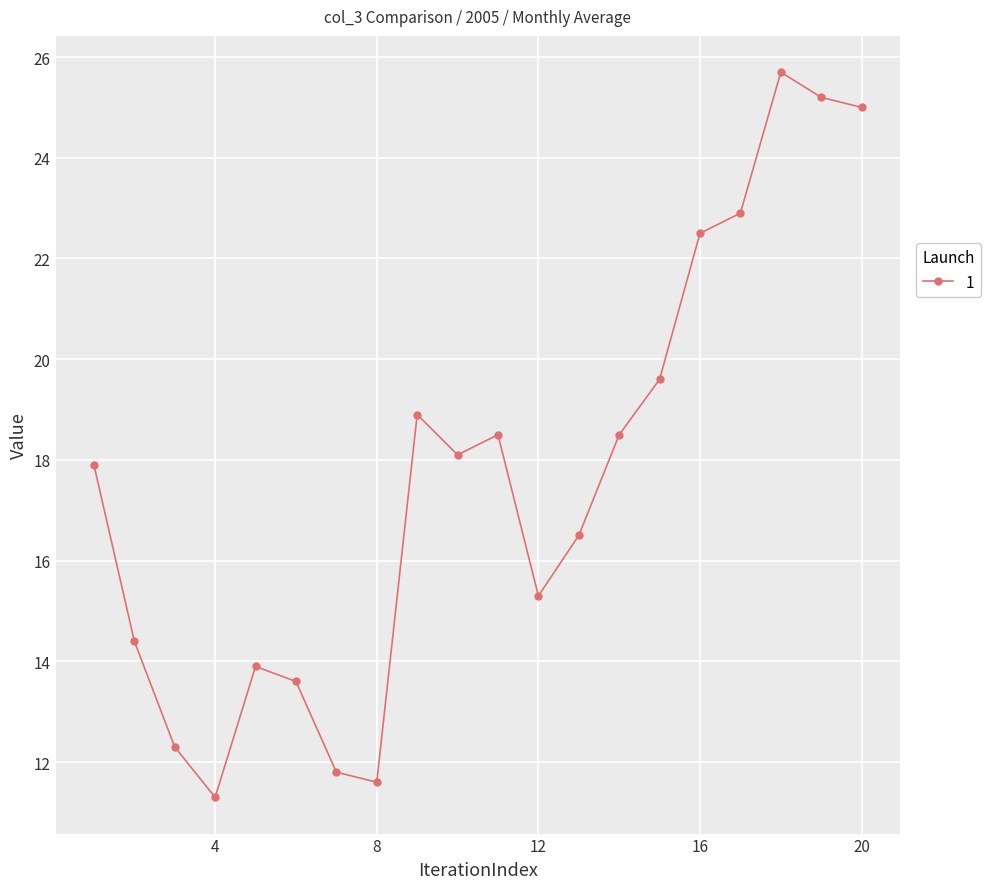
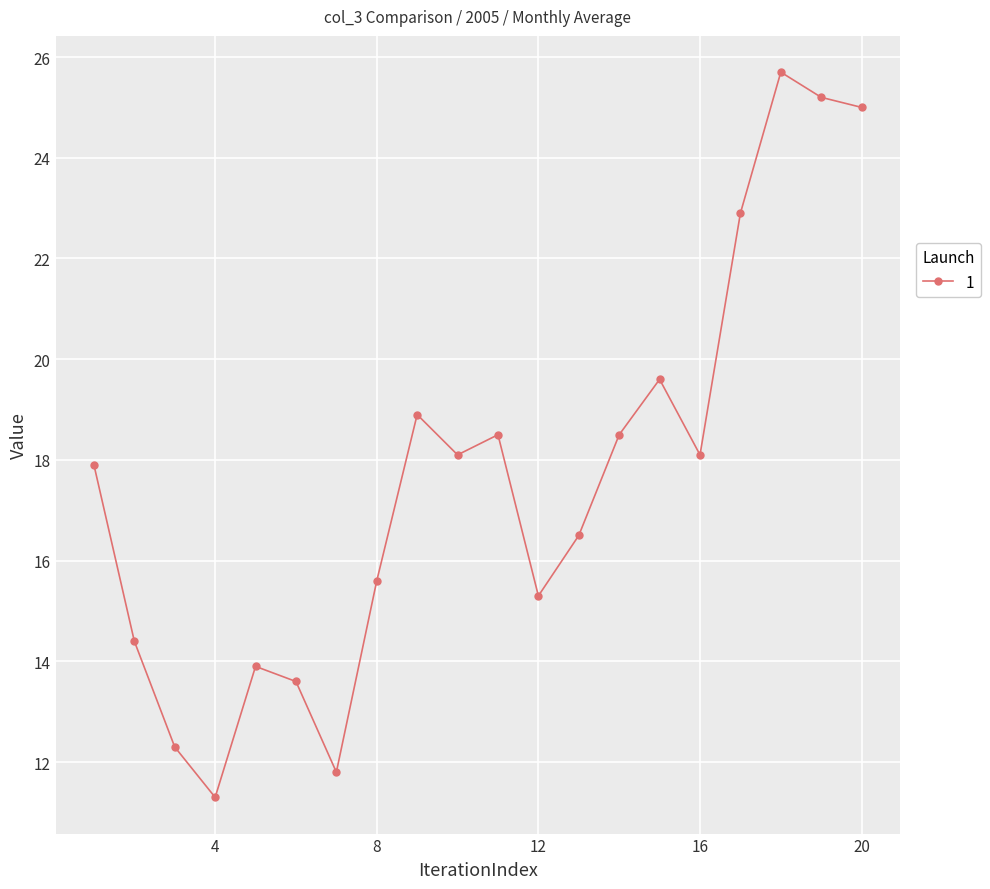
8: 11.6 -> 15.6
16: 22.5 -> 18.1
